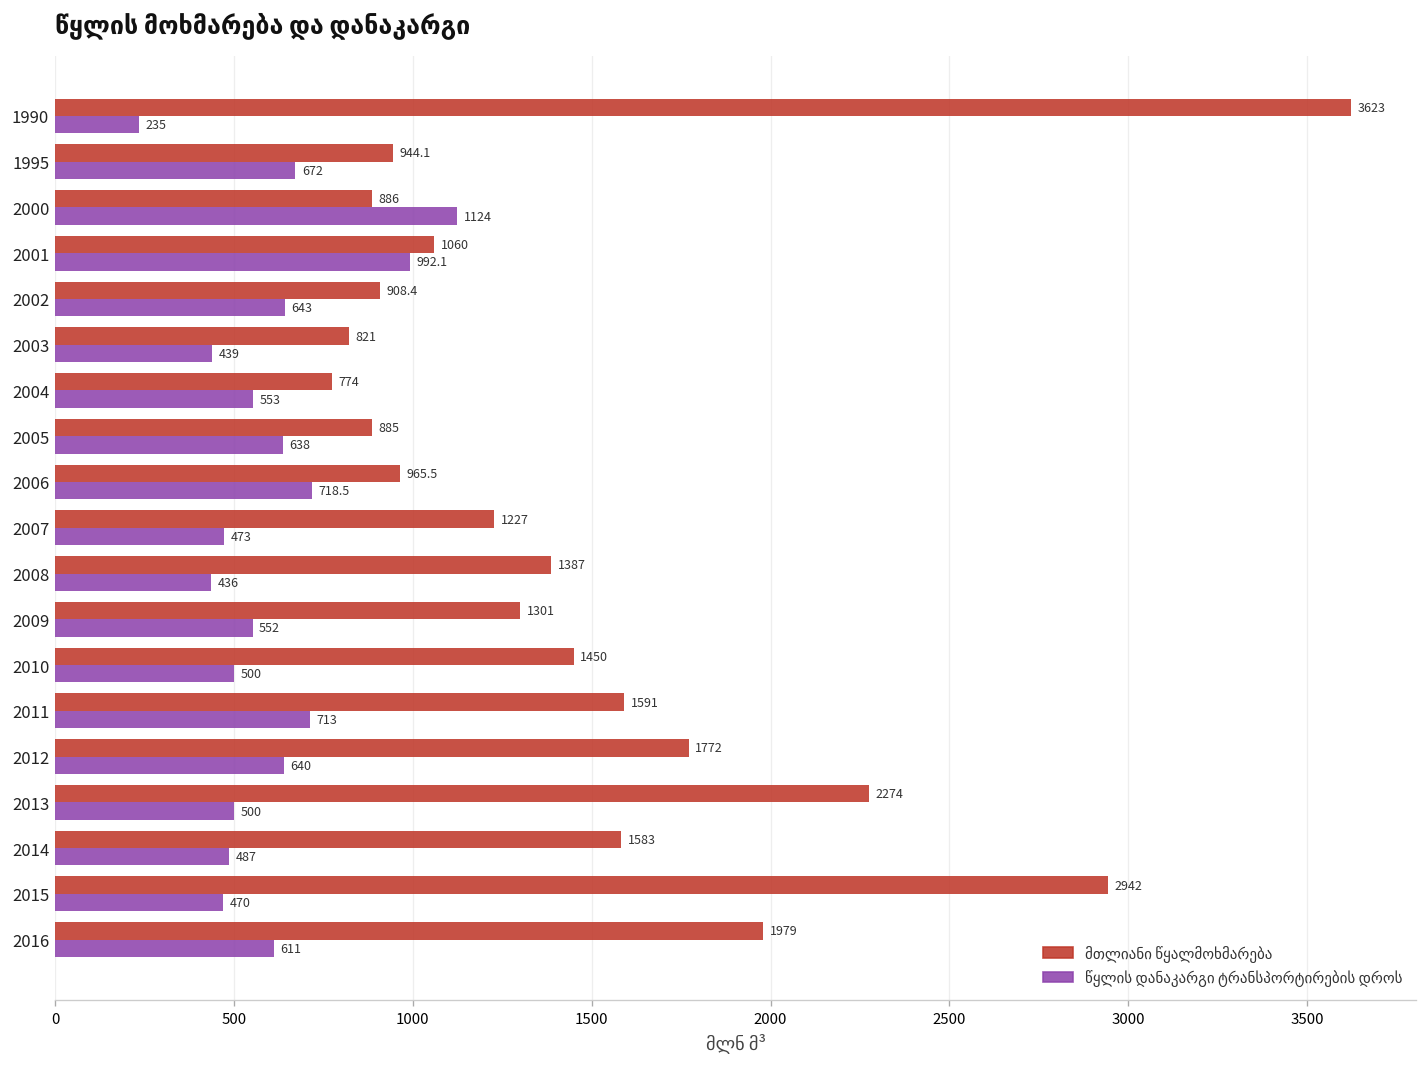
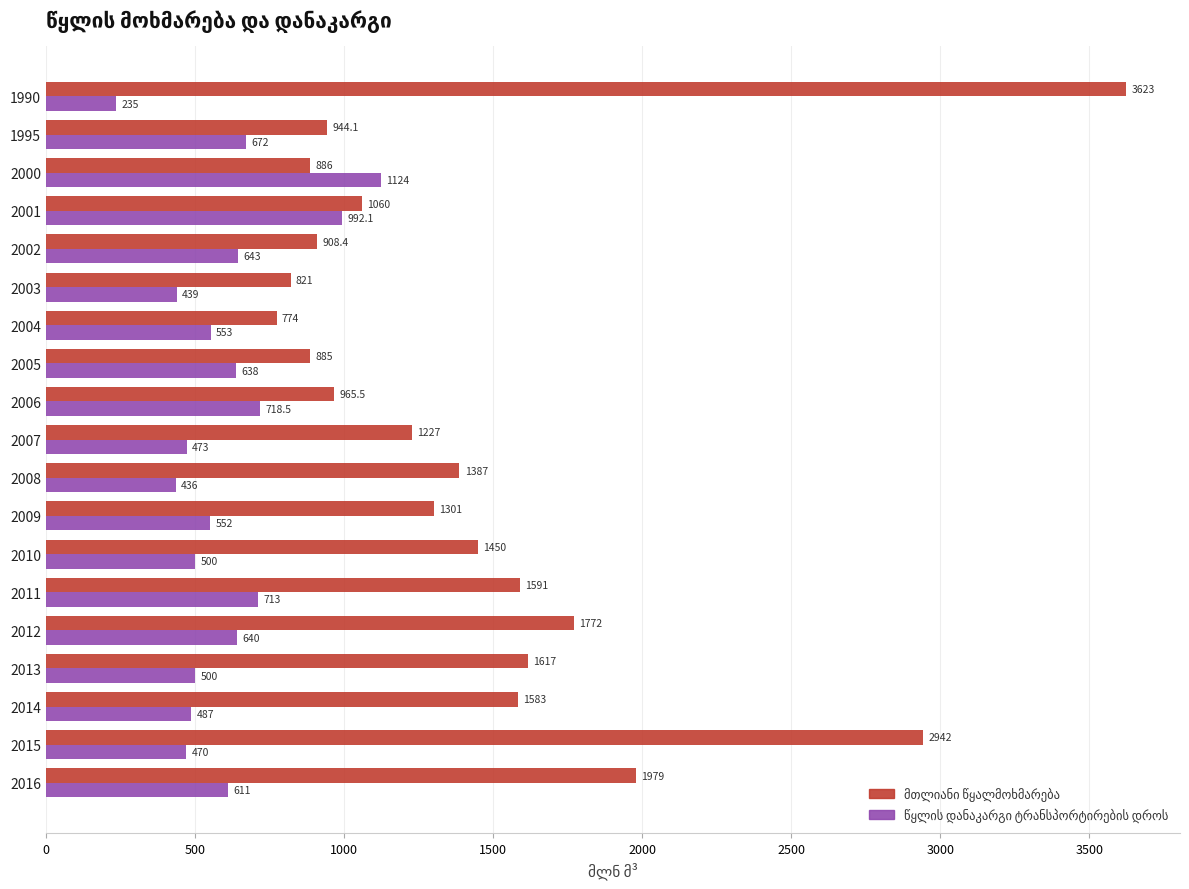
მთლიანი წყალმოხმარება, 2013: 2274 -> 1617
